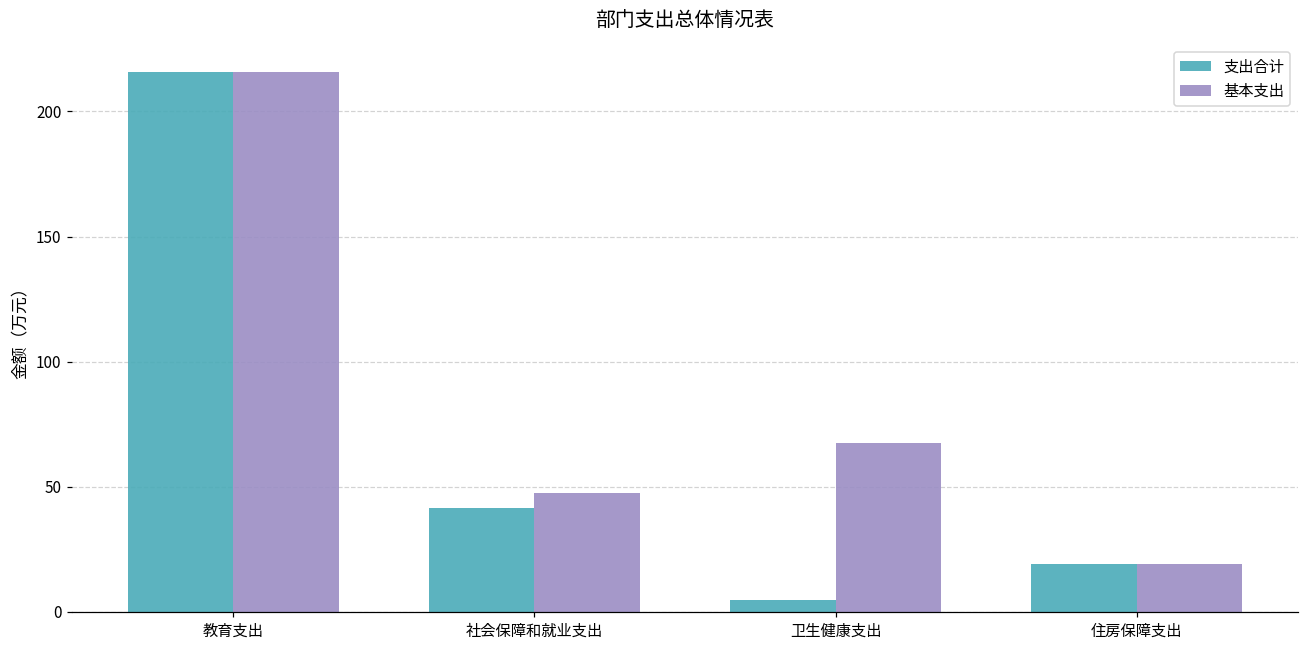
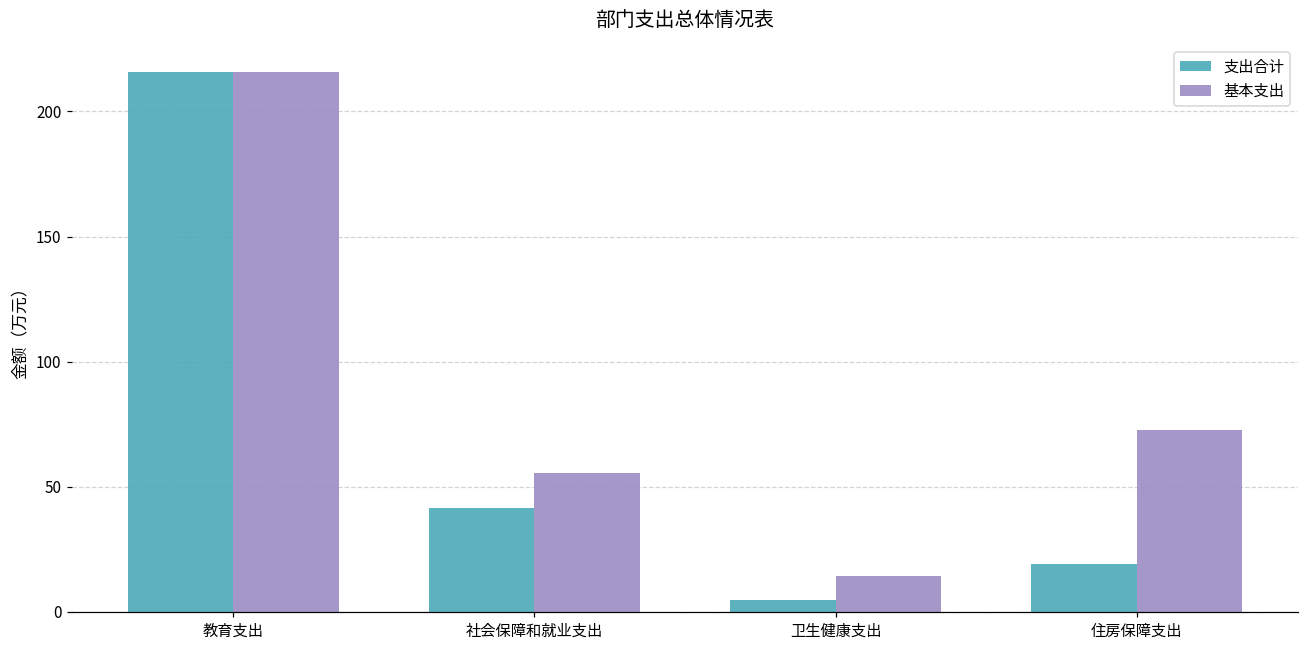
基本支出, 社会保障和就业支出: 47 -> 56
基本支出, 卫生健康支出: 67 -> 14
基本支出, 住房保障支出: 19 -> 73
